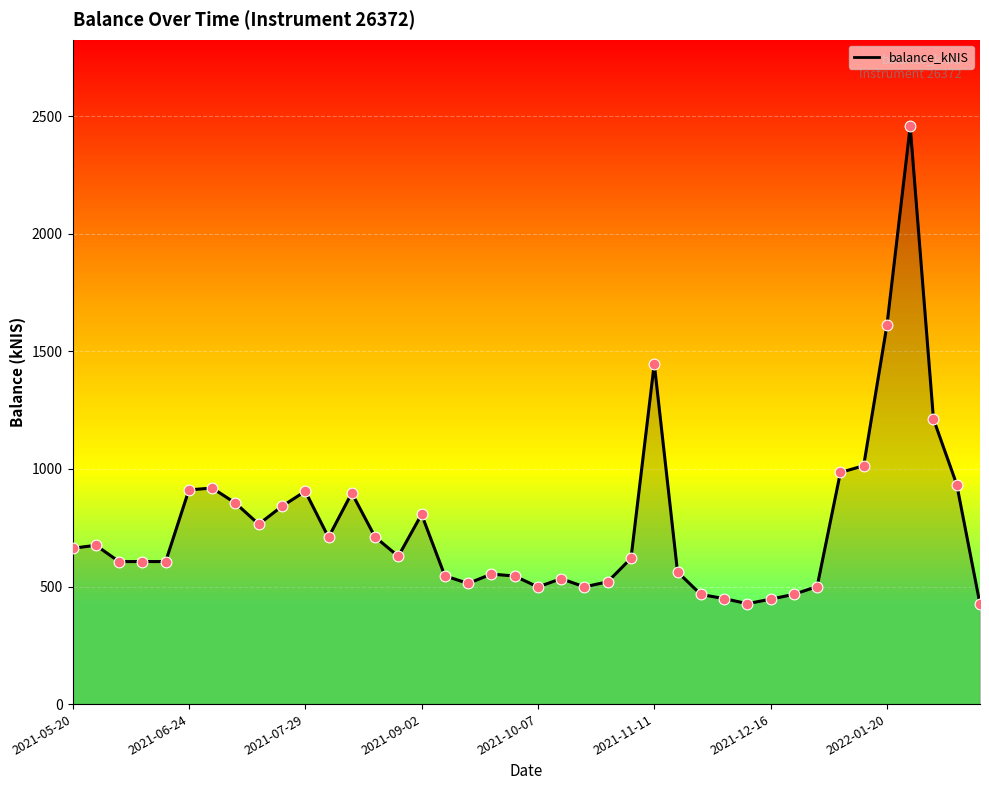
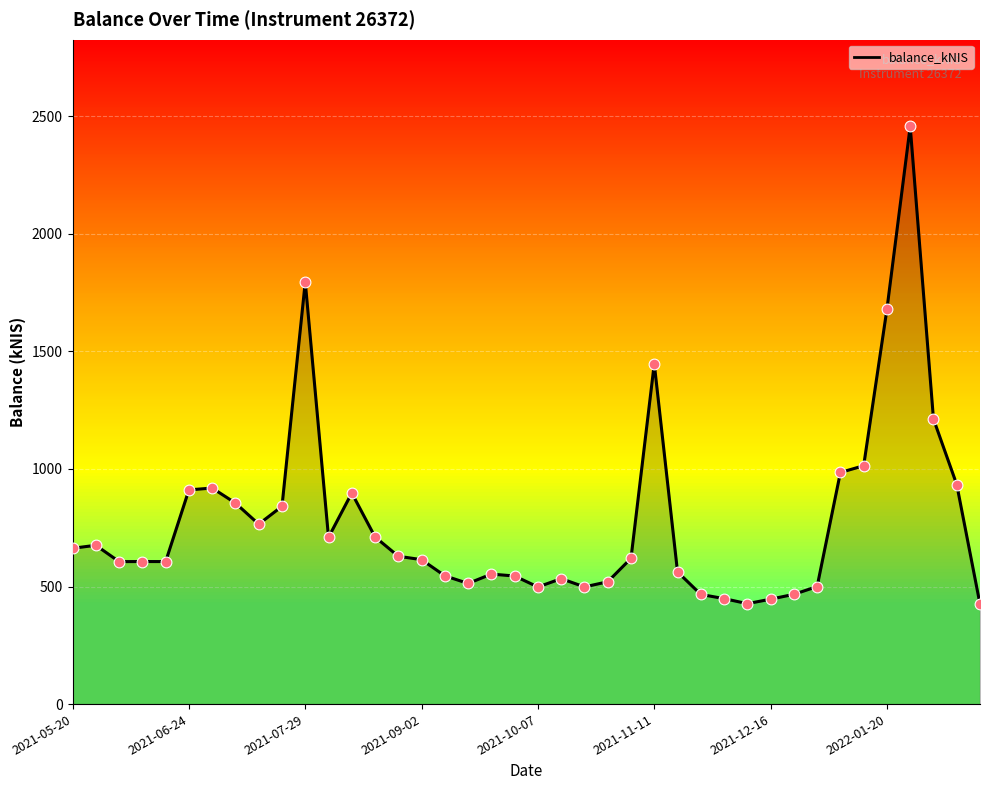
2021-07-29: 910 -> 1800
2021-09-02: 810 -> 610
2022-01-20: 1610 -> 1680
